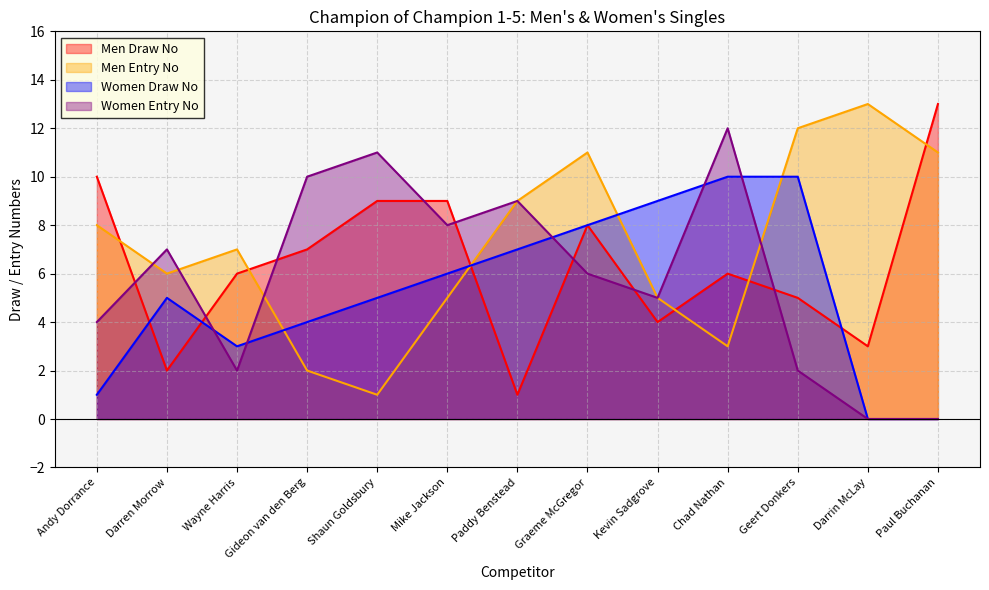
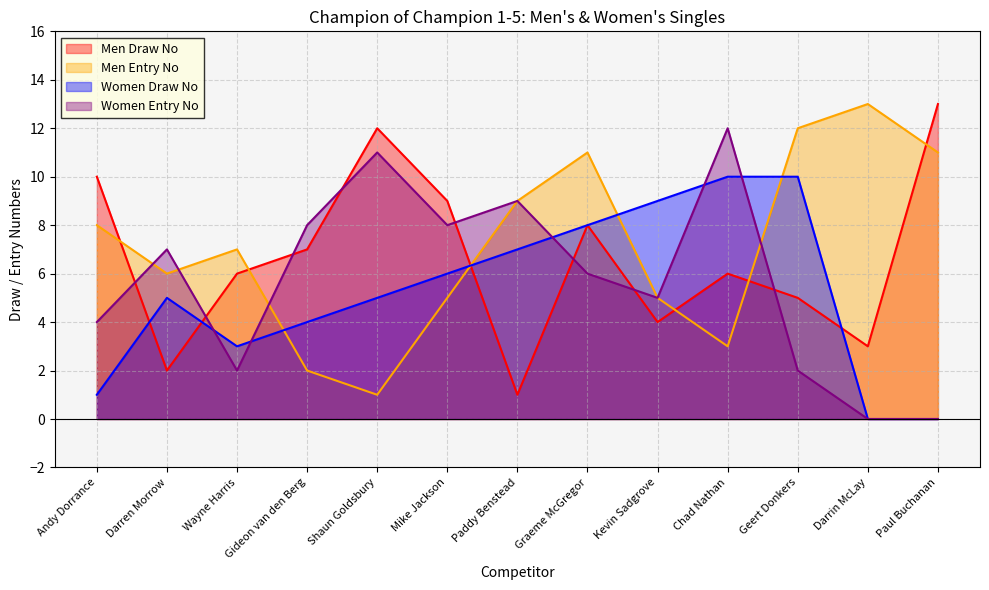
Women Entry No, Gideon van den Berg: 10 -> 8
Men Draw No, Shaun Goldsbury: 9 -> 12
